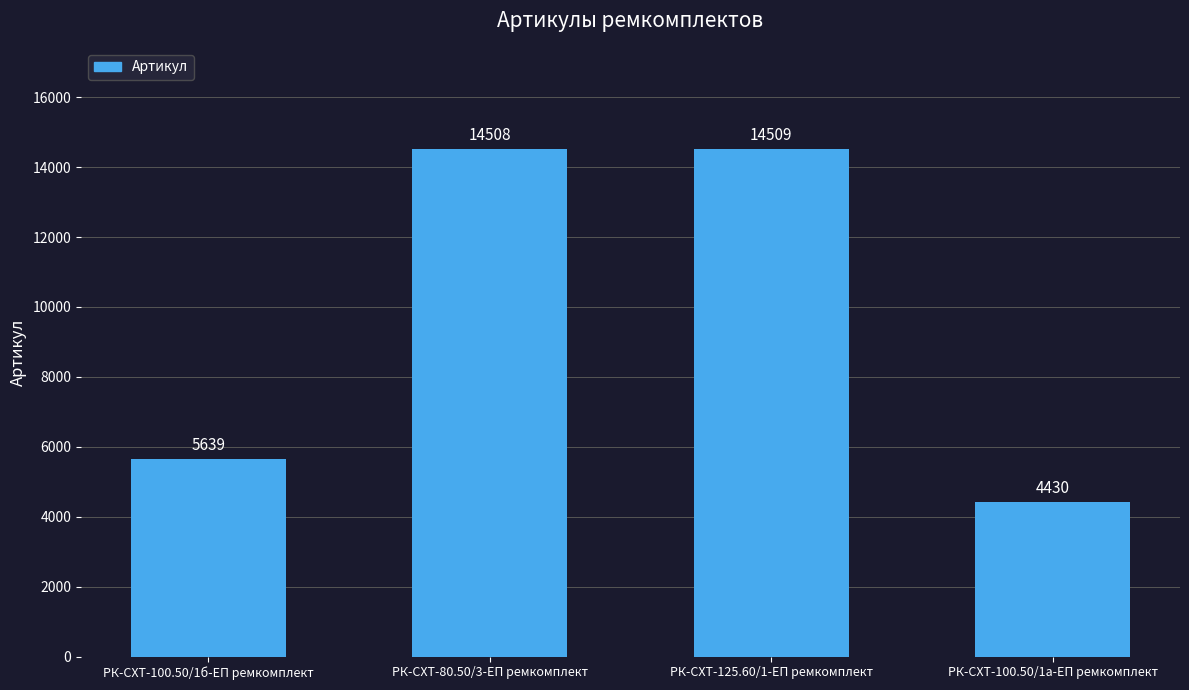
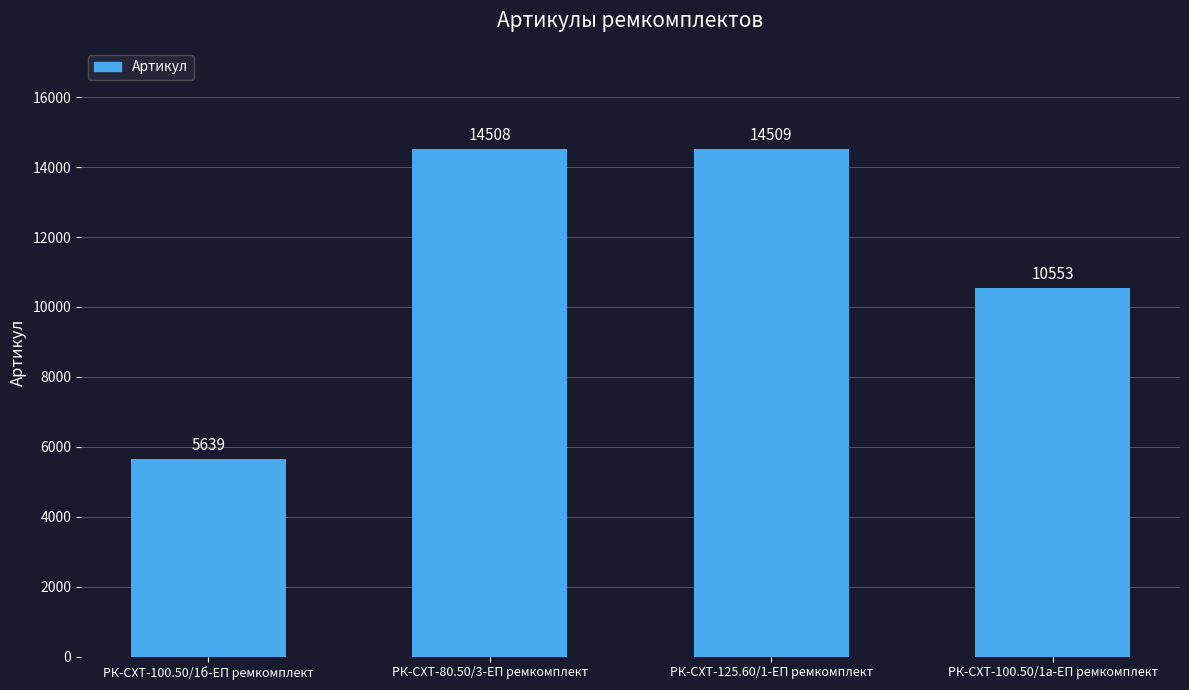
РК-СХТ-100.50/1а-ЕП ремкомплект: 4430 -> 10553
